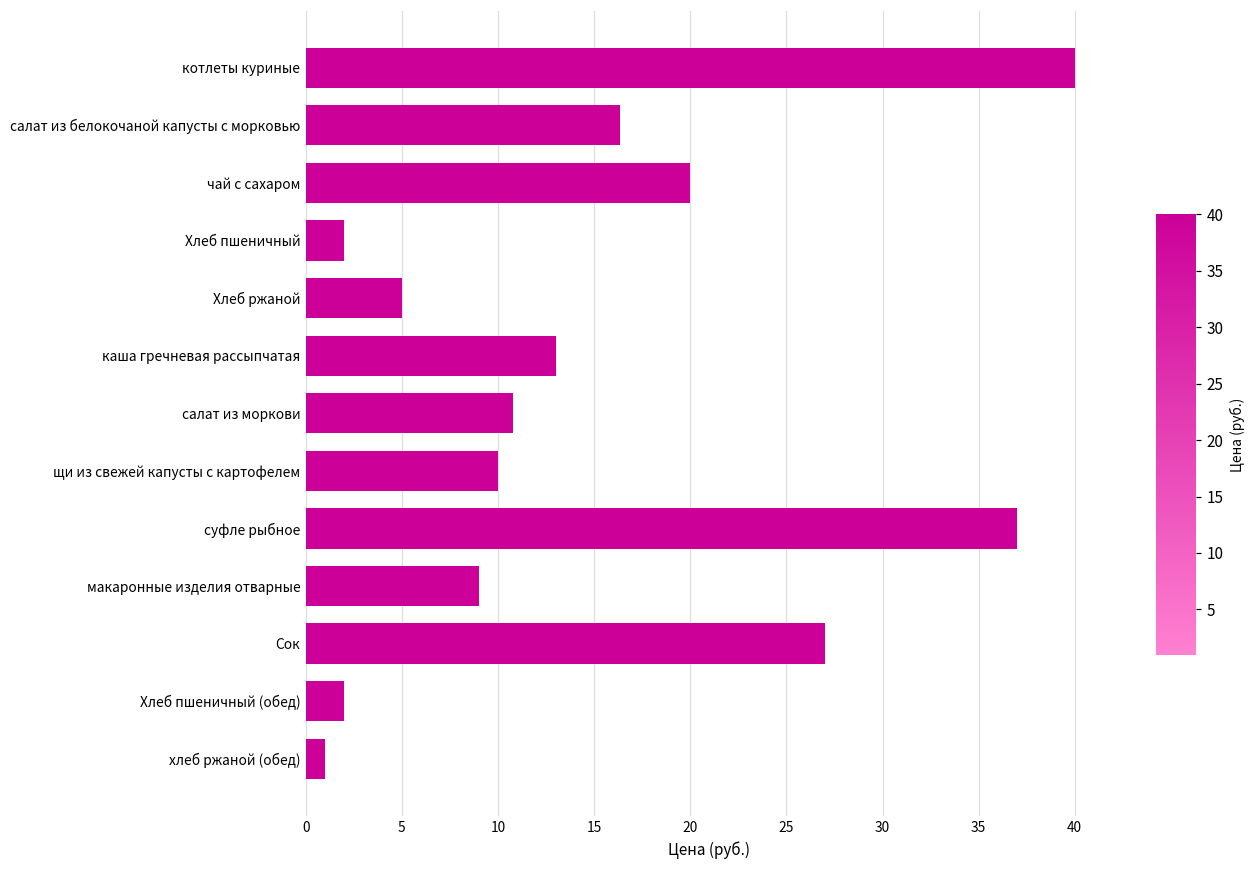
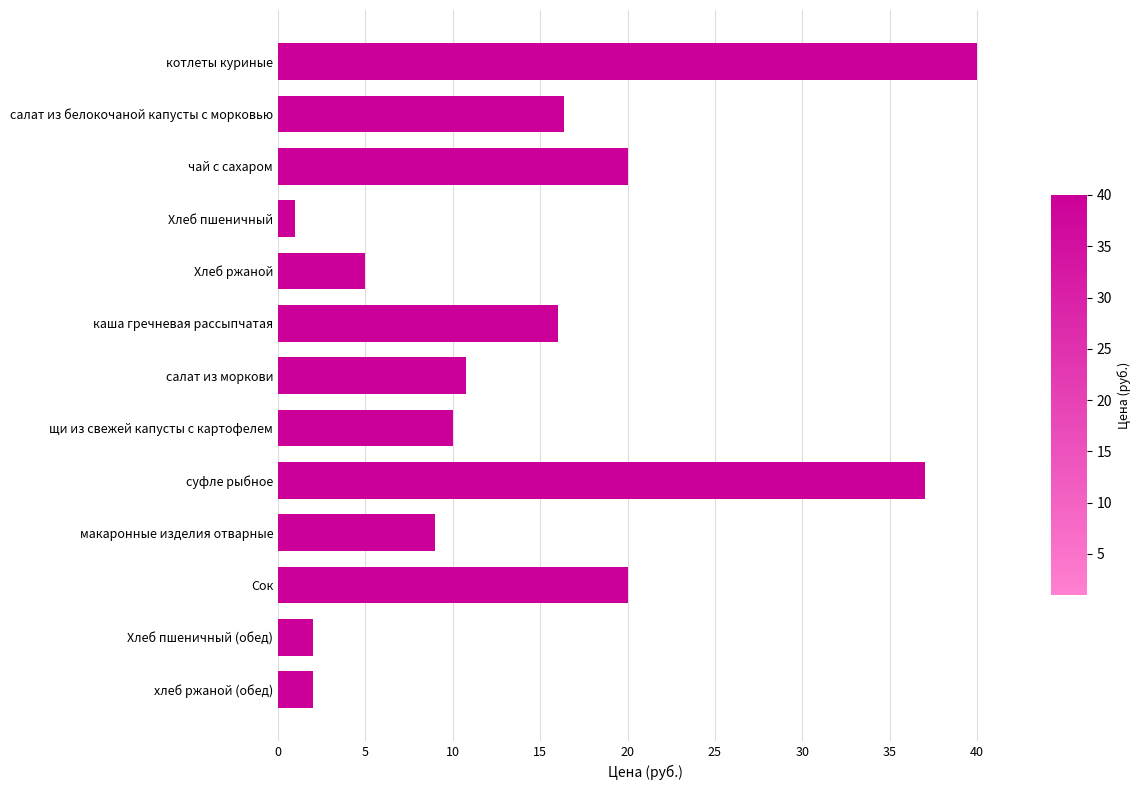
Хлеб пшеничный: 2 -> 1
каша гречневая рассыпчатая: 13 -> 16
Сок: 27 -> 20
хлеб ржаной (обед): 1 -> 2
